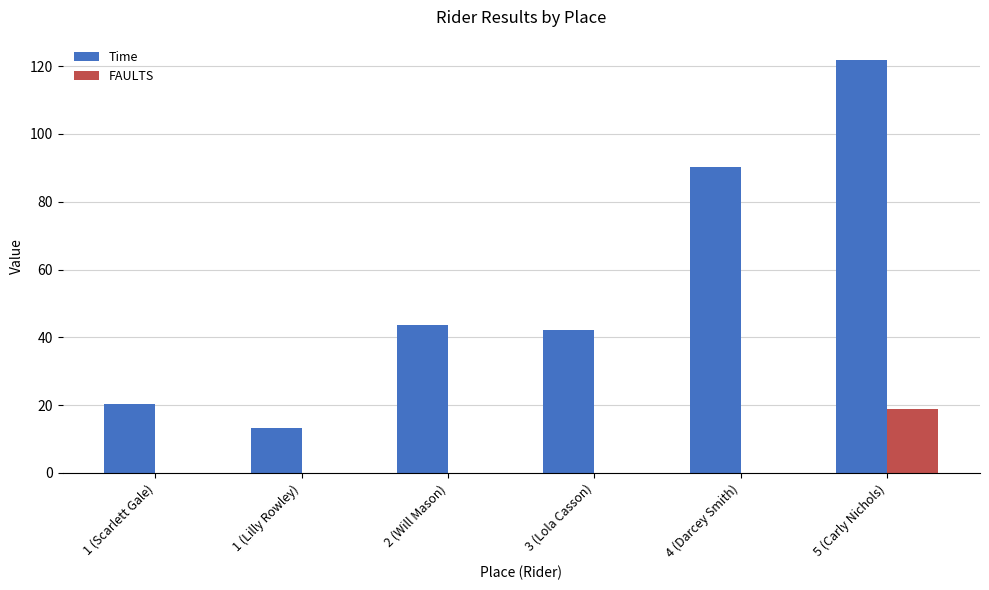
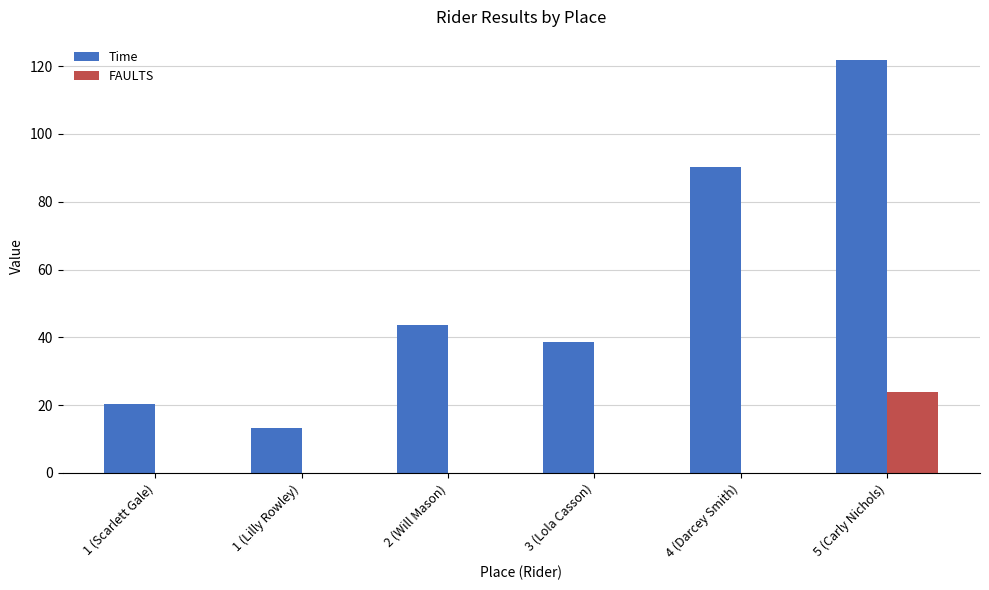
Time, 3 (Lola Casson): 42 -> 39
FAULTS, 5 (Carly Nichols): 19 -> 24
